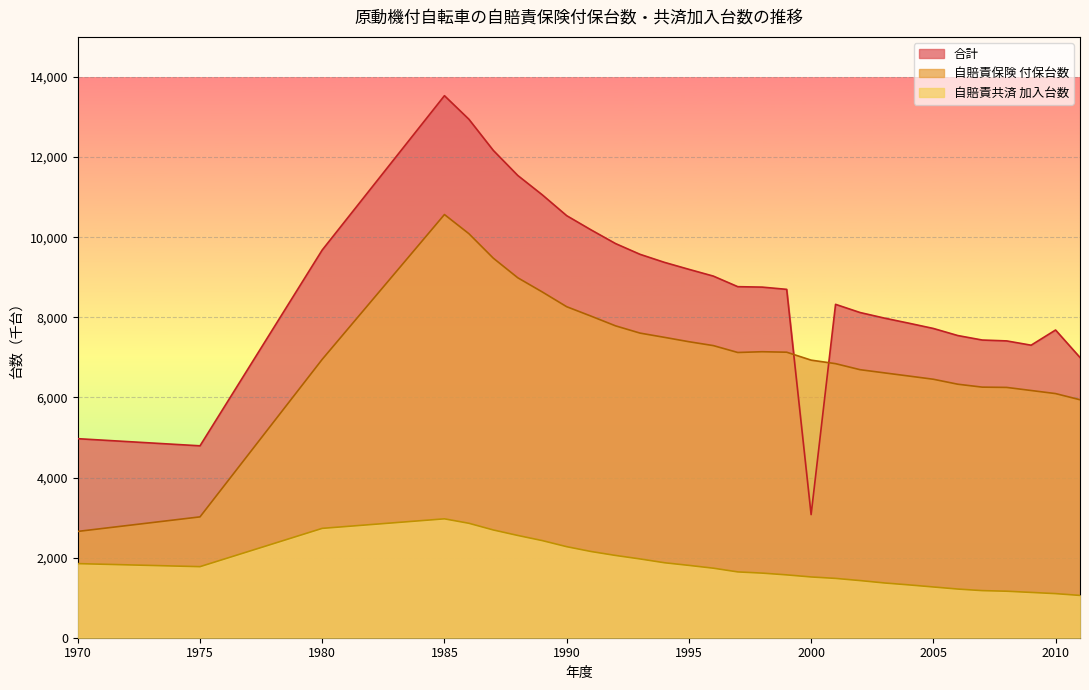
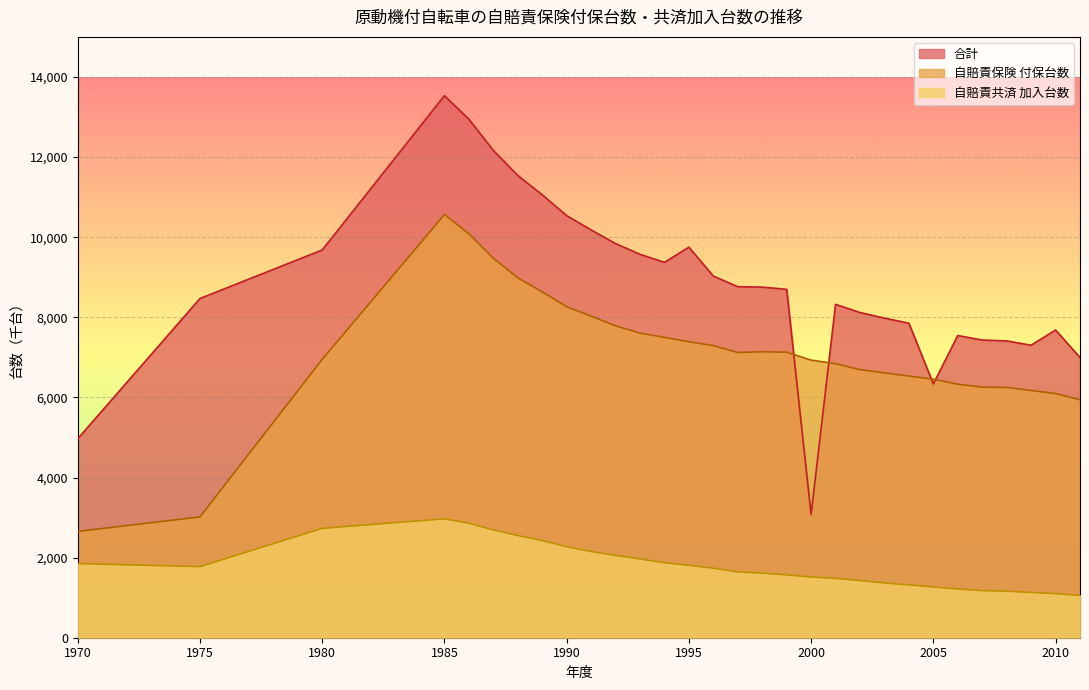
合計, 1975: 4,800 -> 8,500
合計, 1995: 9,200 -> 9,800
合計, 2005: 7,700 -> 6,300
